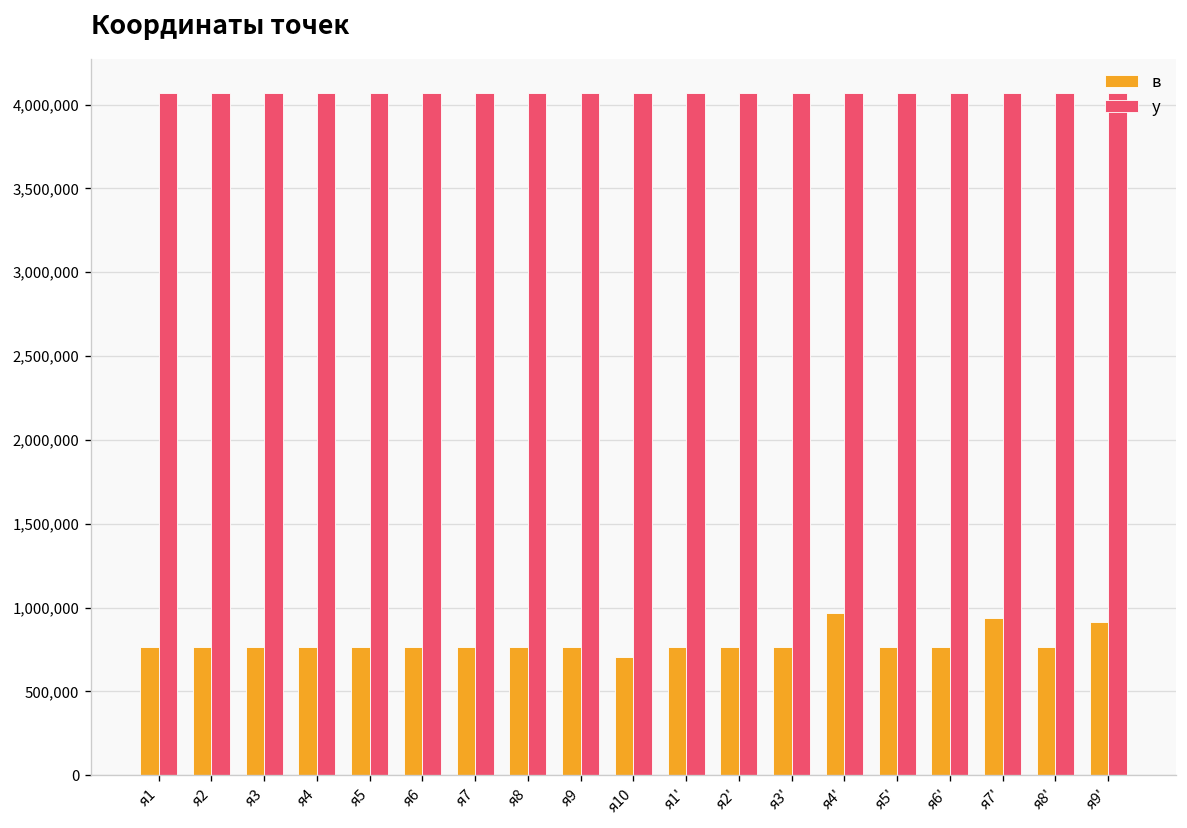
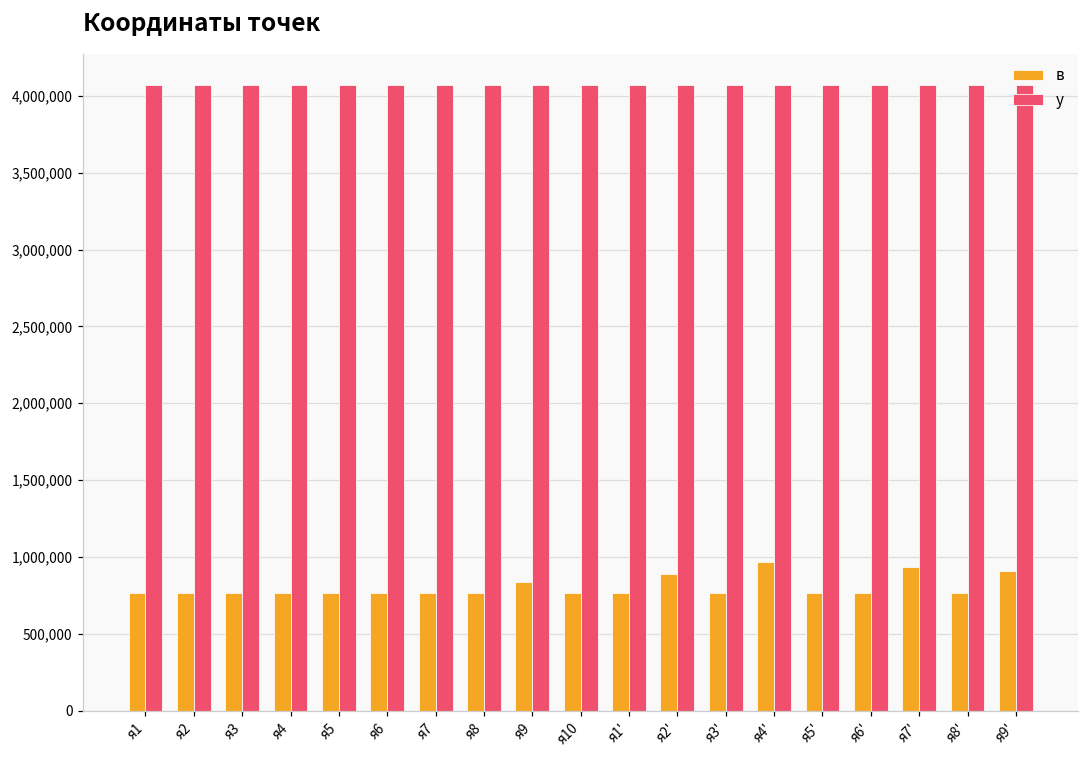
в, я9: 760,000 -> 840,000
в, я10: 700,000 -> 760,000
в, я2': 760,000 -> 890,000
